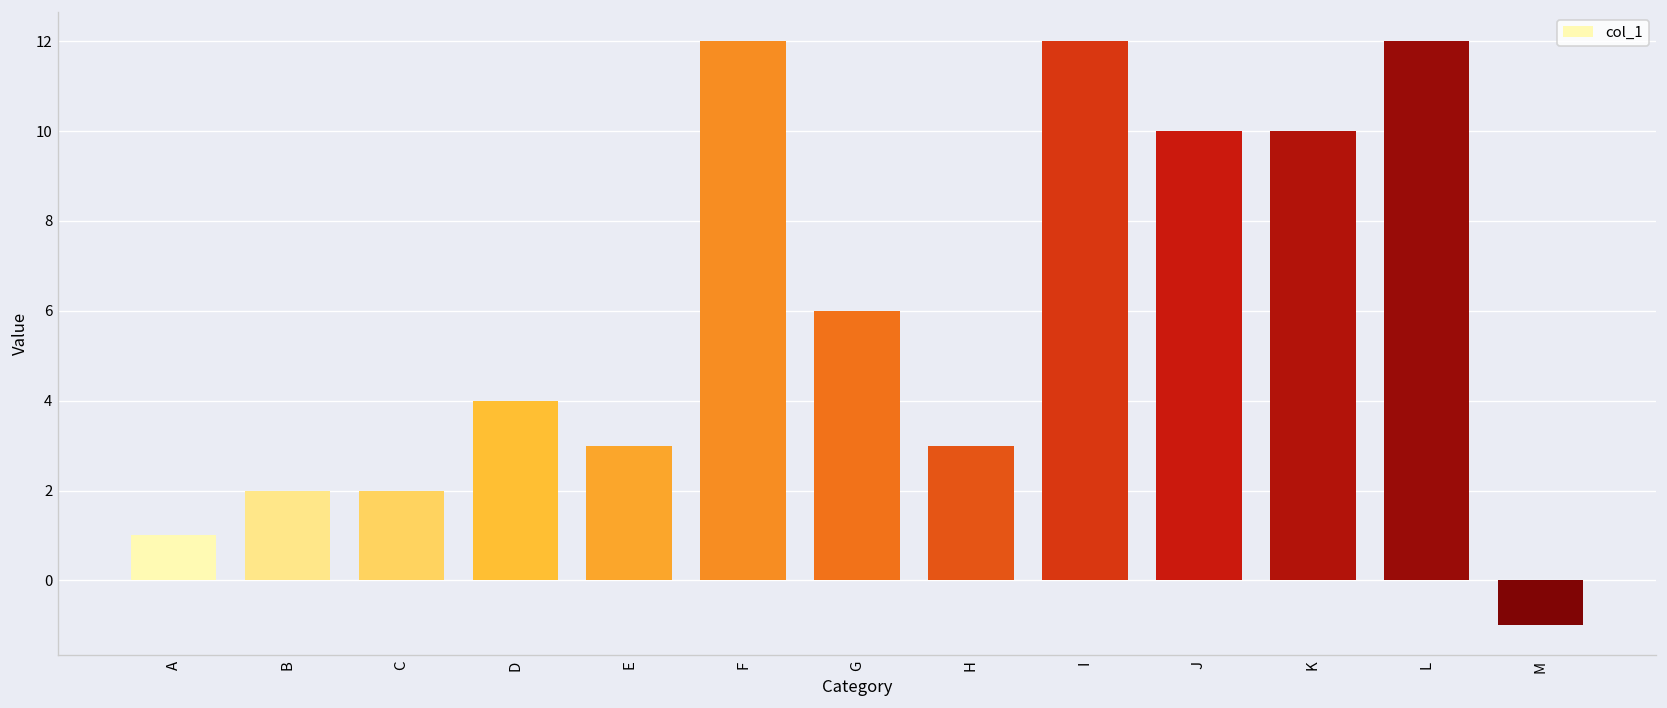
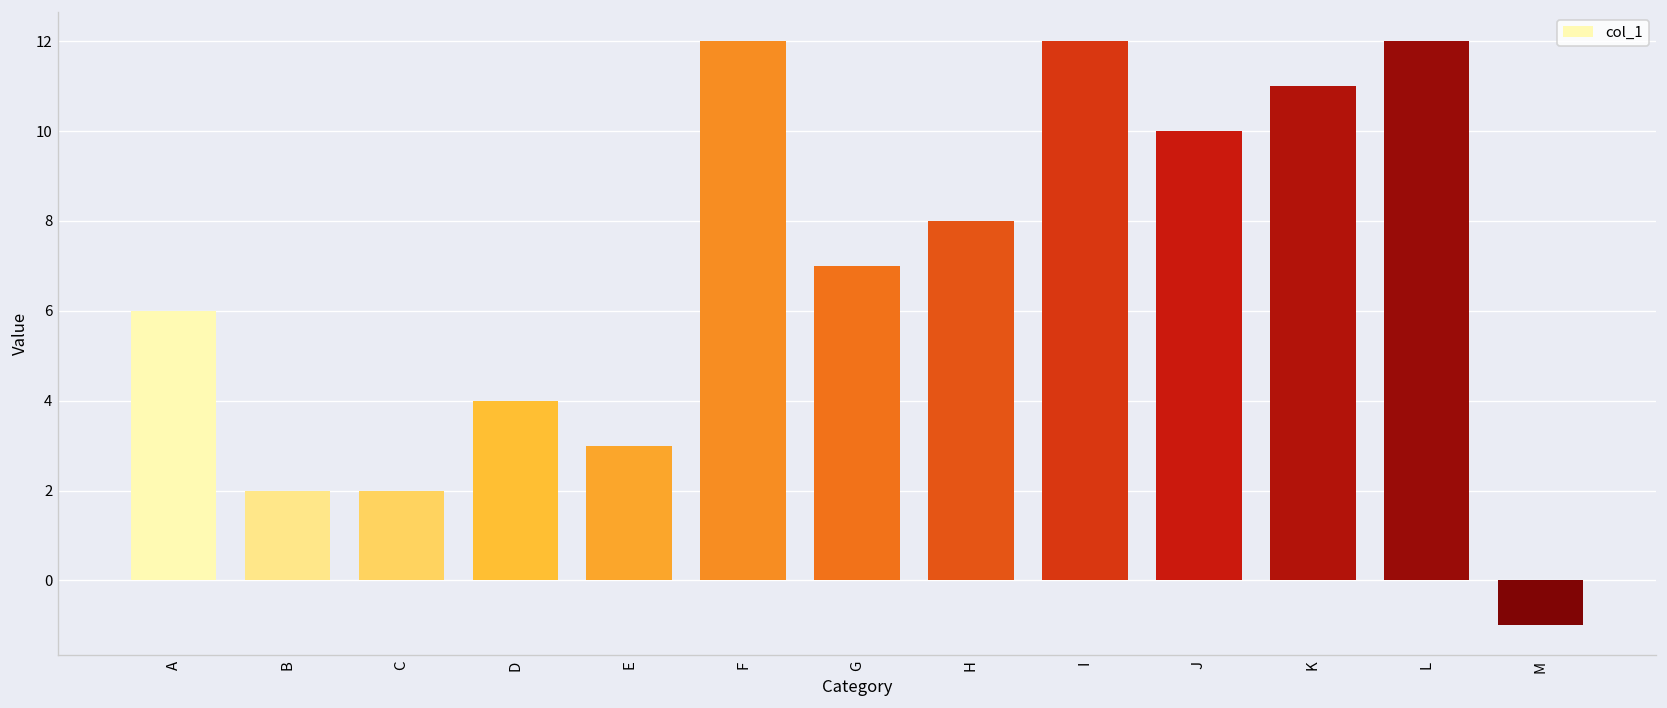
A: 1 -> 6
G: 6 -> 7
H: 3 -> 8
K: 10 -> 11
